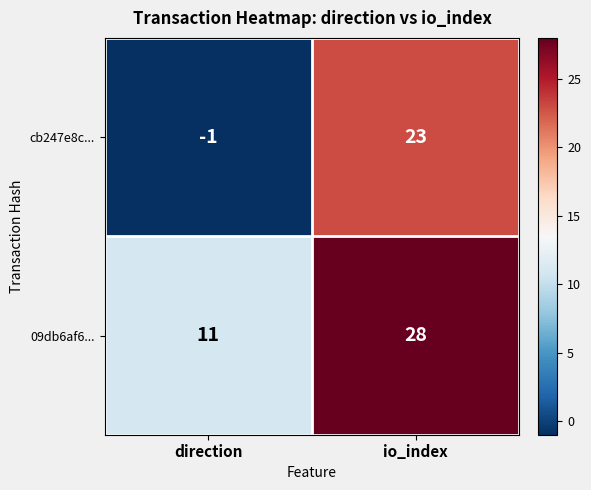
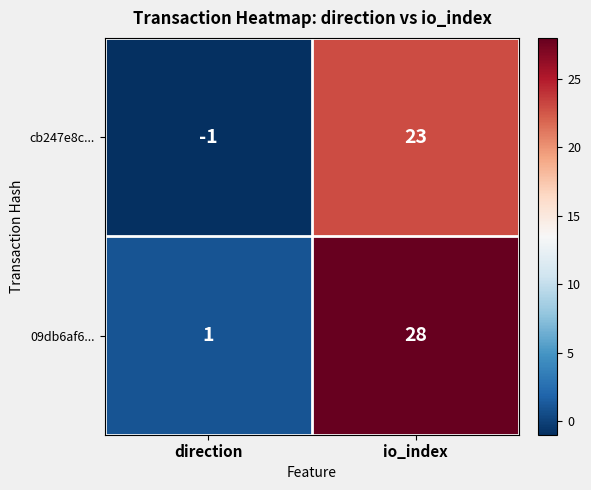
09db6af6..., direction: 11 -> 1
